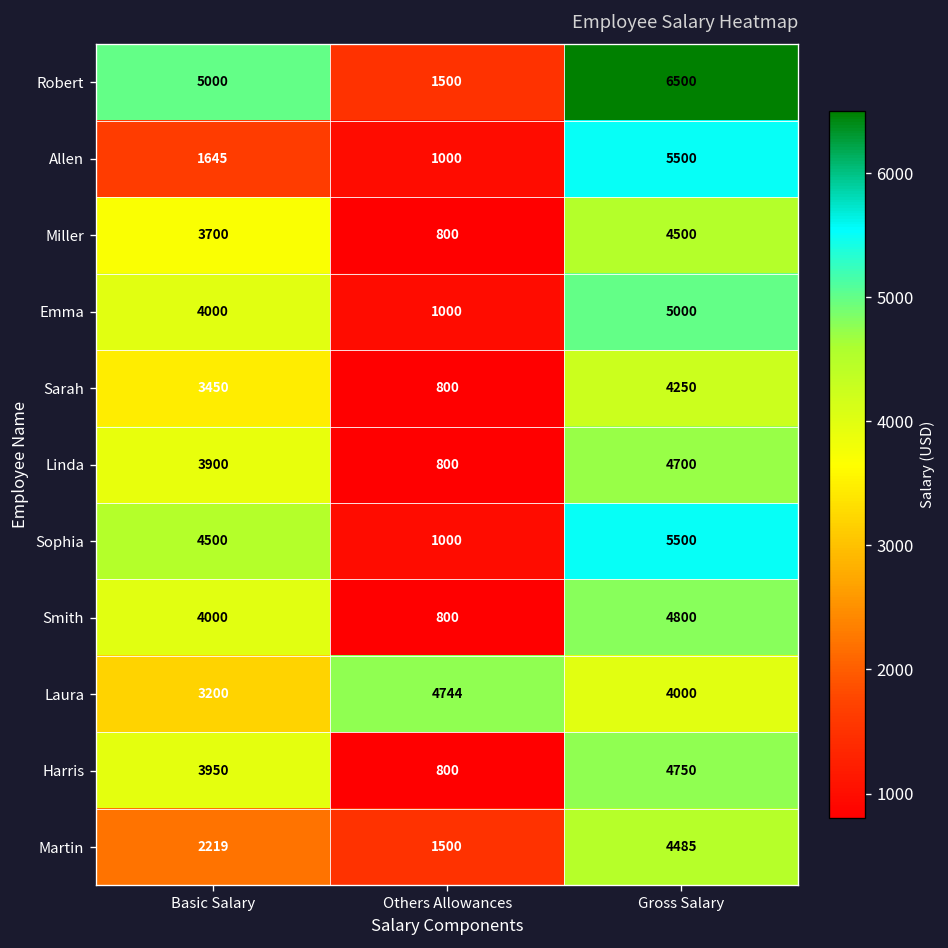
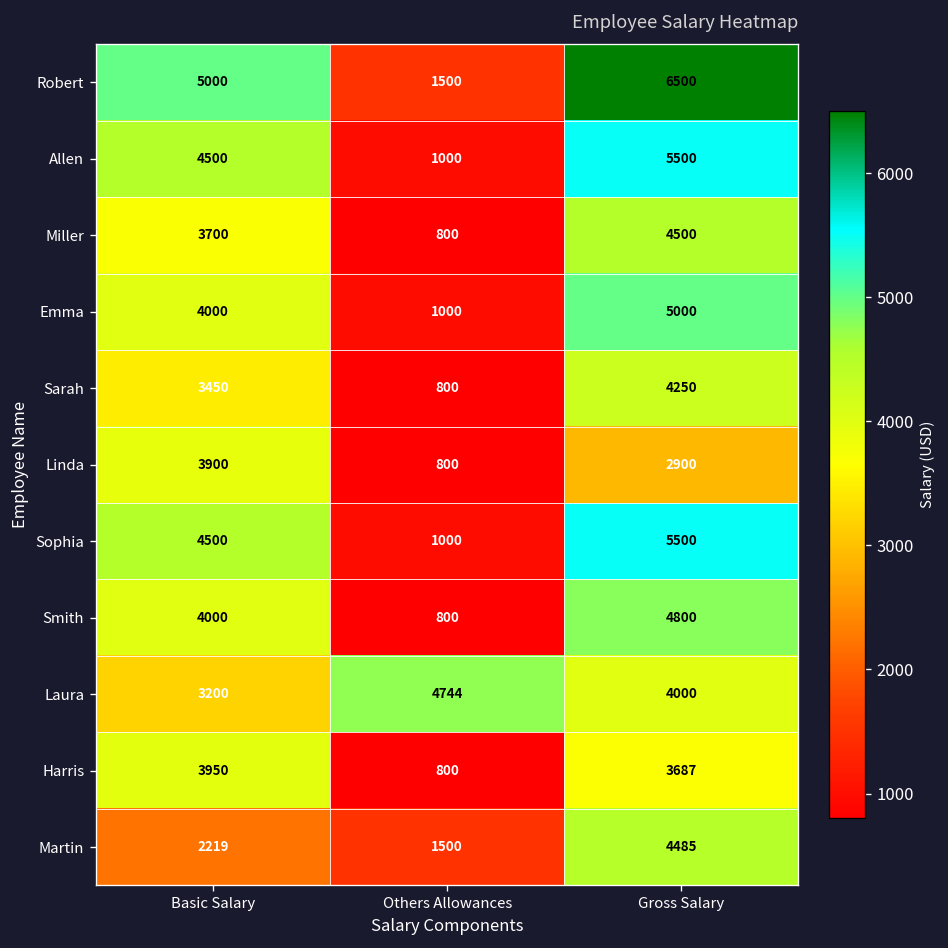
Allen, Basic Salary: 1645 -> 4500
Linda, Gross Salary: 4700 -> 2900
Harris, Gross Salary: 4750 -> 3687
